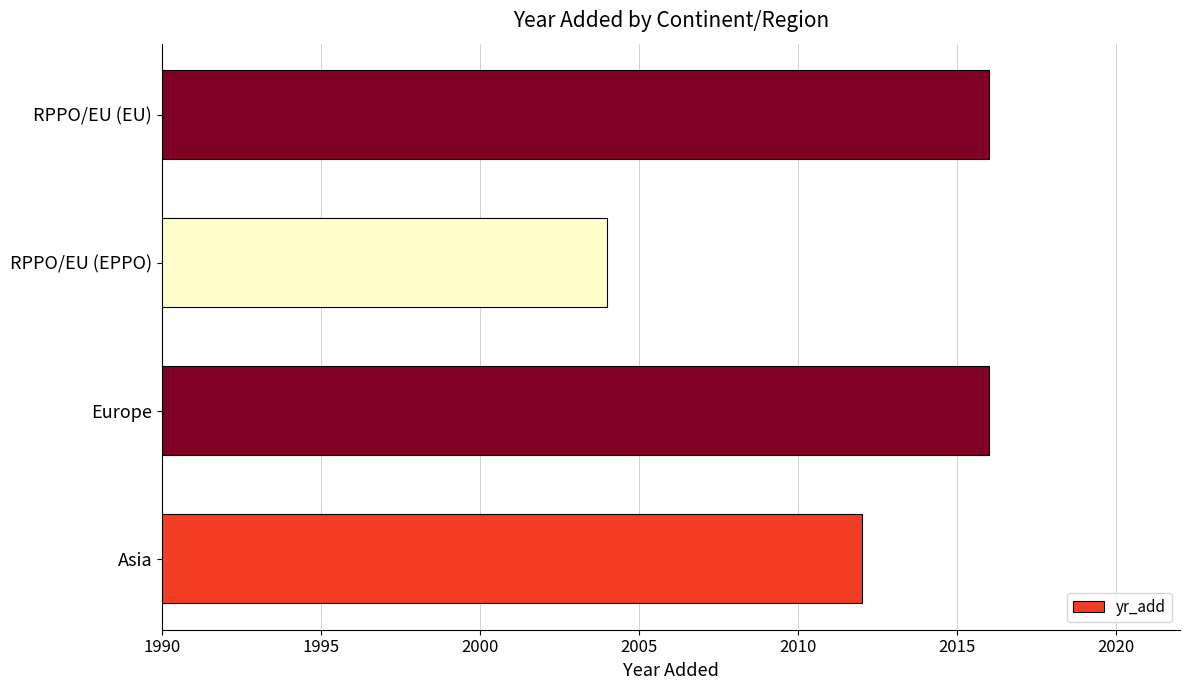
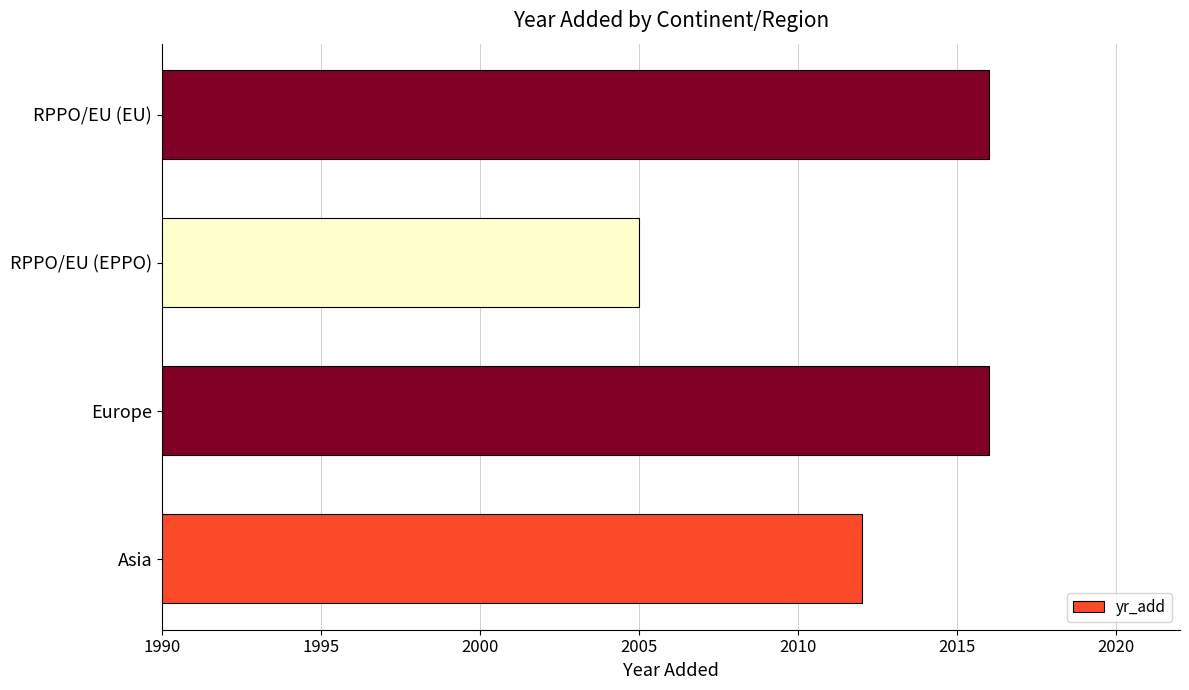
RPPO/EU (EPPO): 2004 -> 2005
